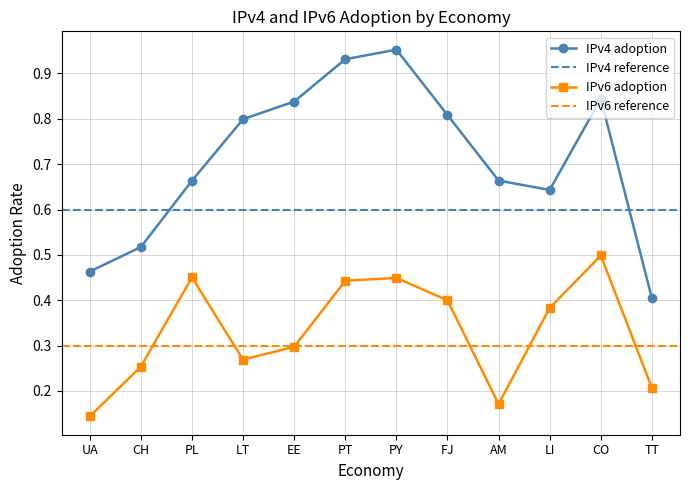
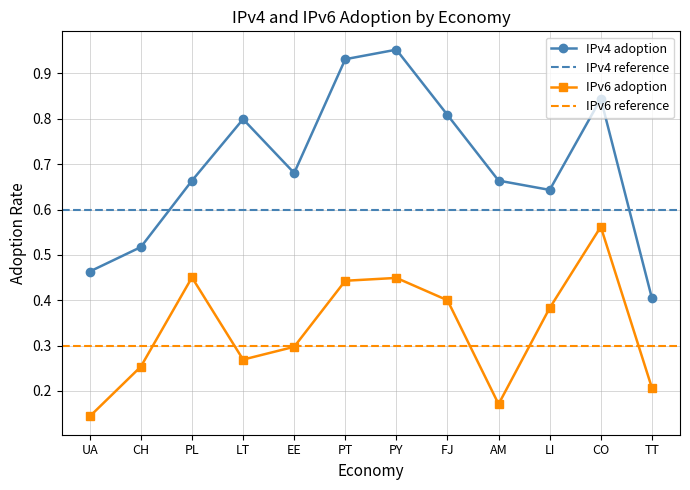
IPv4 adoption, EE: 0.84 -> 0.68
IPv6 adoption, CO: 0.50 -> 0.56
